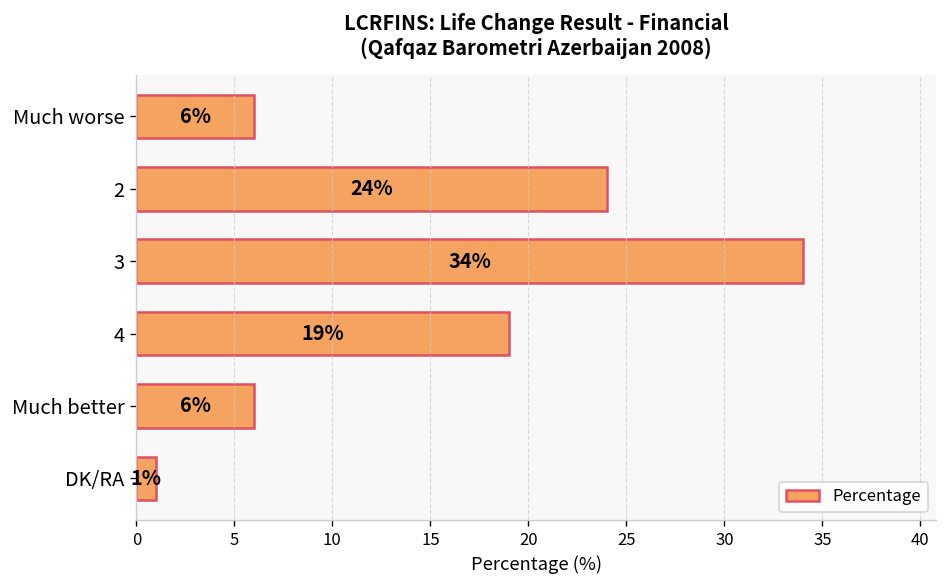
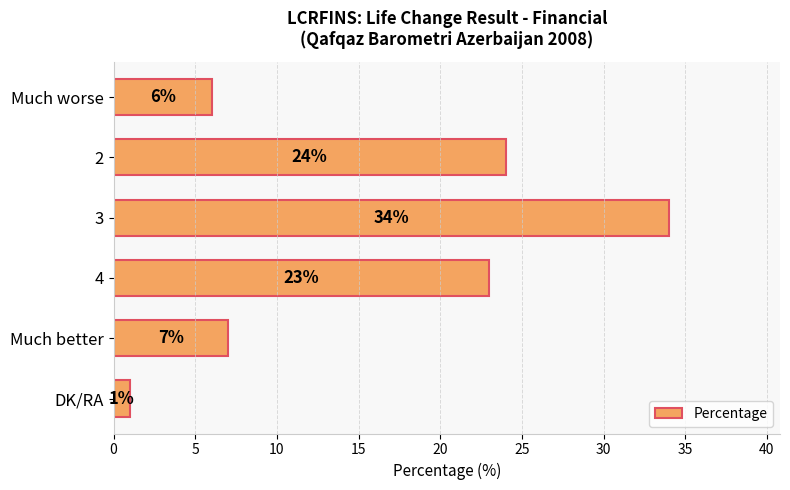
4: 19% -> 23%
Much better: 6% -> 7%
